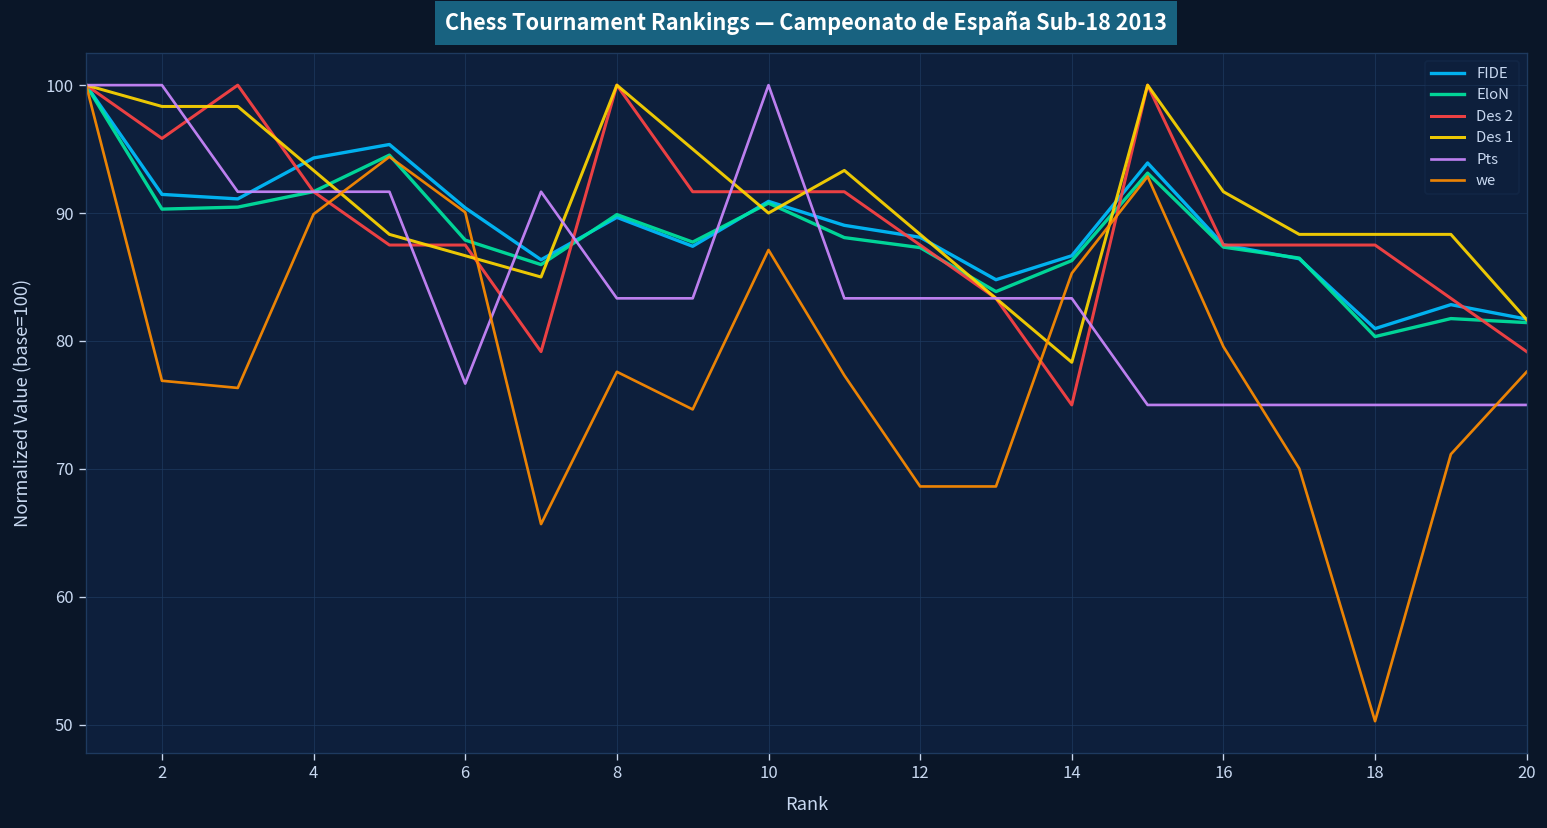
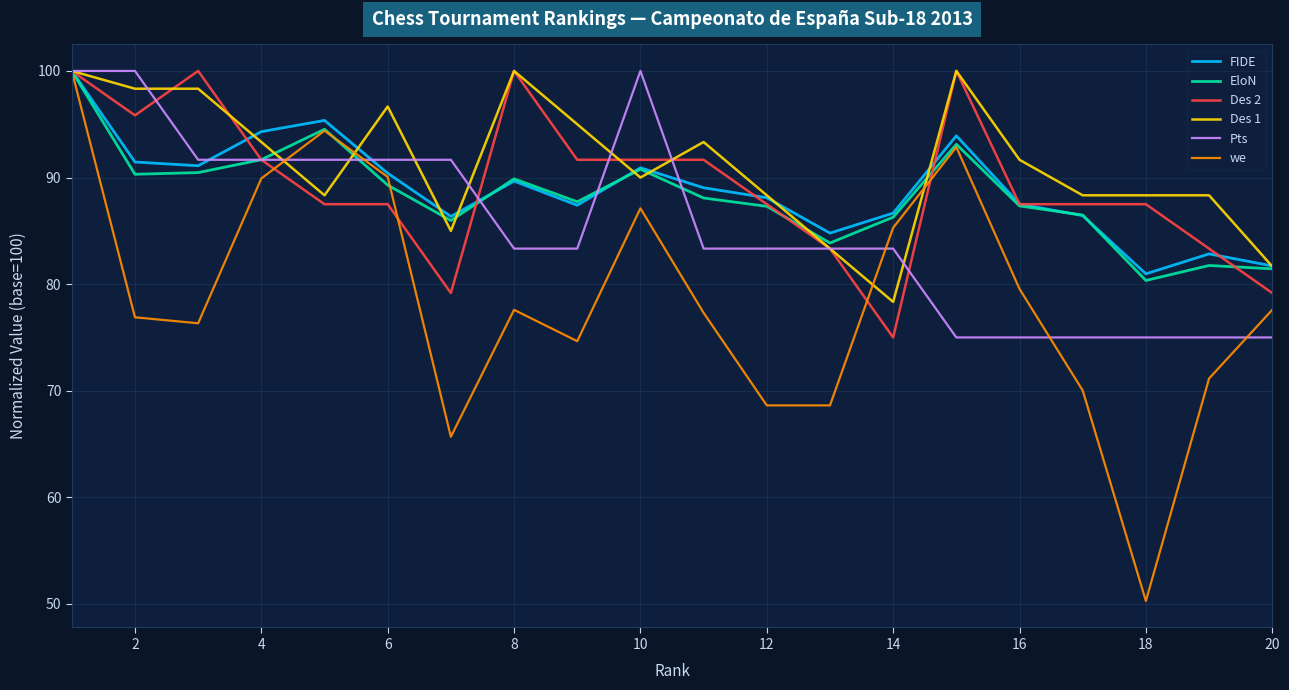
EloN, 6: 87.9 -> 89.3
Des 1, 6: 86.7 -> 96.7
Pts, 6: 76.7 -> 91.7
